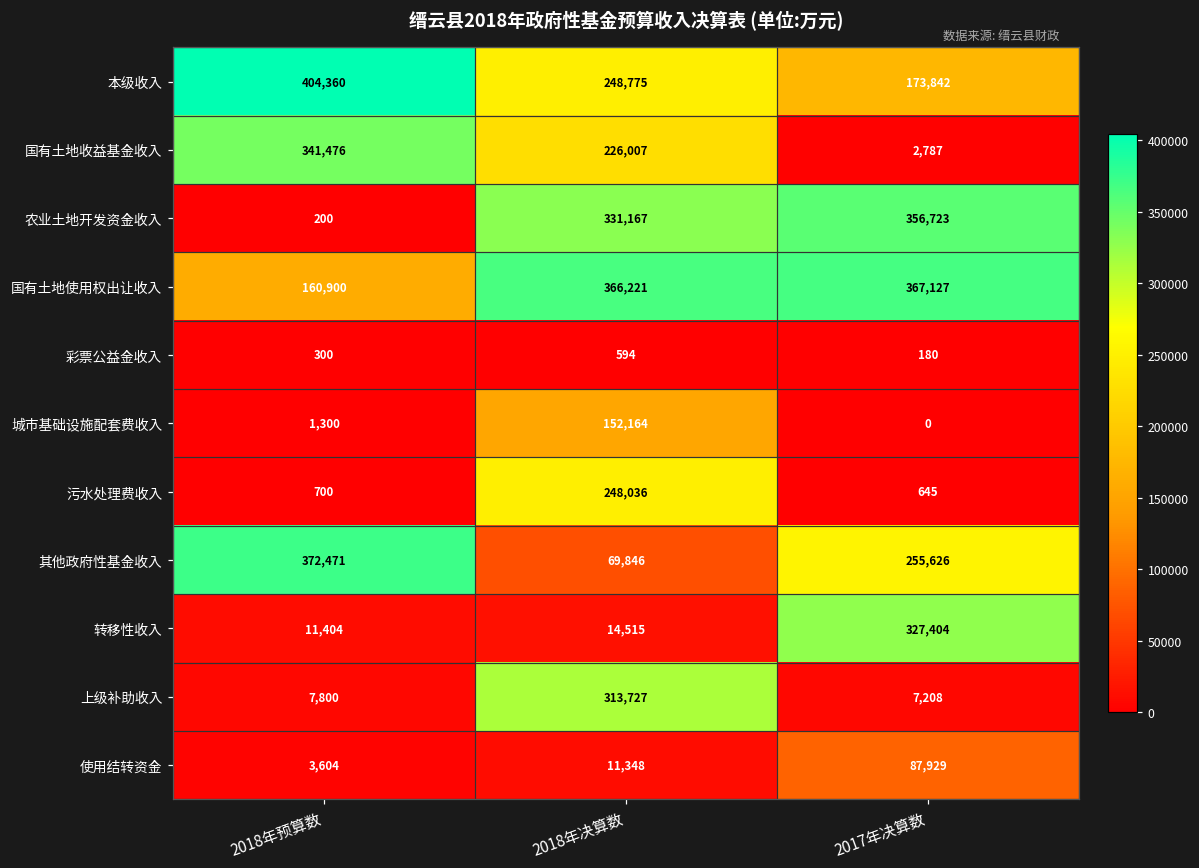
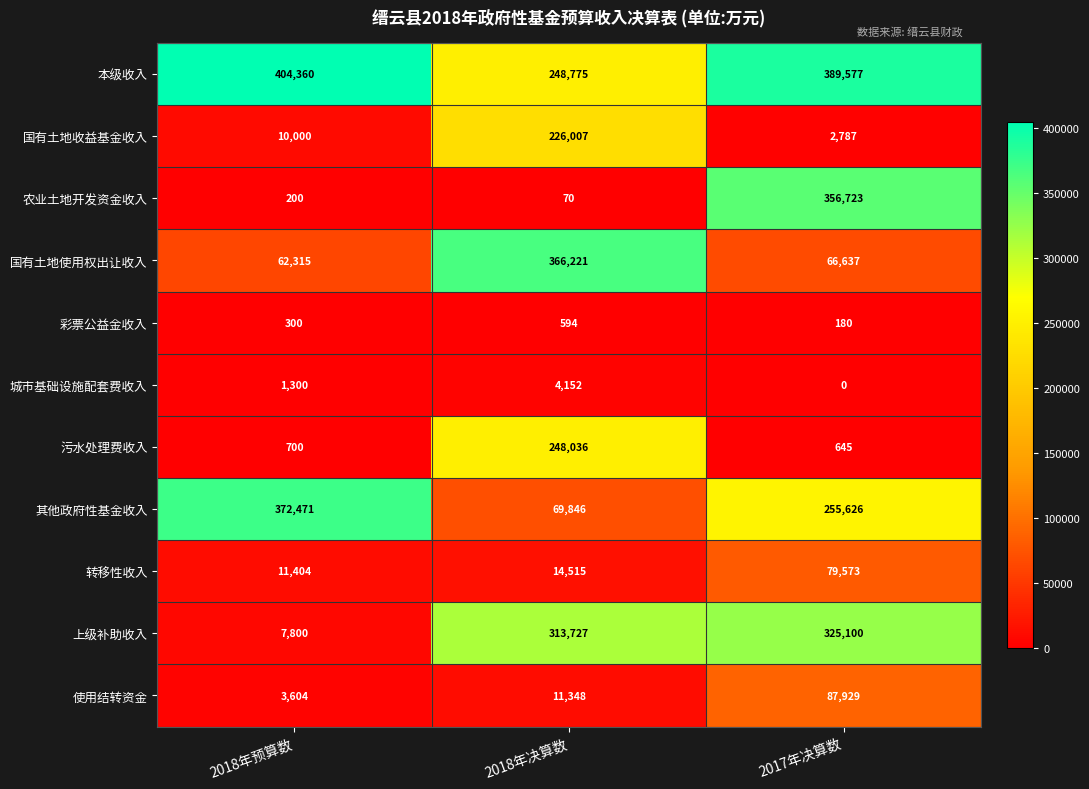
本级收入, 2017年决算数: 173,842 -> 389,577
国有土地收益基金收入, 2018年预算数: 341,476 -> 10,000
农业土地开发资金收入, 2018年决算数: 331,167 -> 70
国有土地使用权出让收入, 2018年预算数: 160,900 -> 62,315
国有土地使用权出让收入, 2017年决算数: 367,127 -> 66,637
城市基础设施配套费收入, 2018年决算数: 152,164 -> 4,152
转移性收入, 2017年决算数: 327,404 -> 79,573
上级补助收入, 2017年决算数: 7,208 -> 325,100
